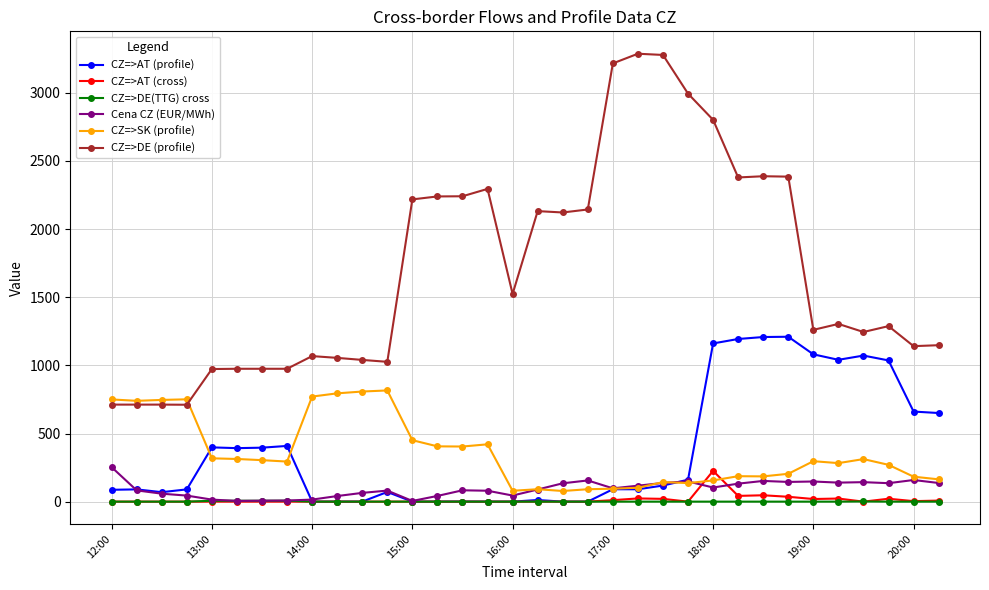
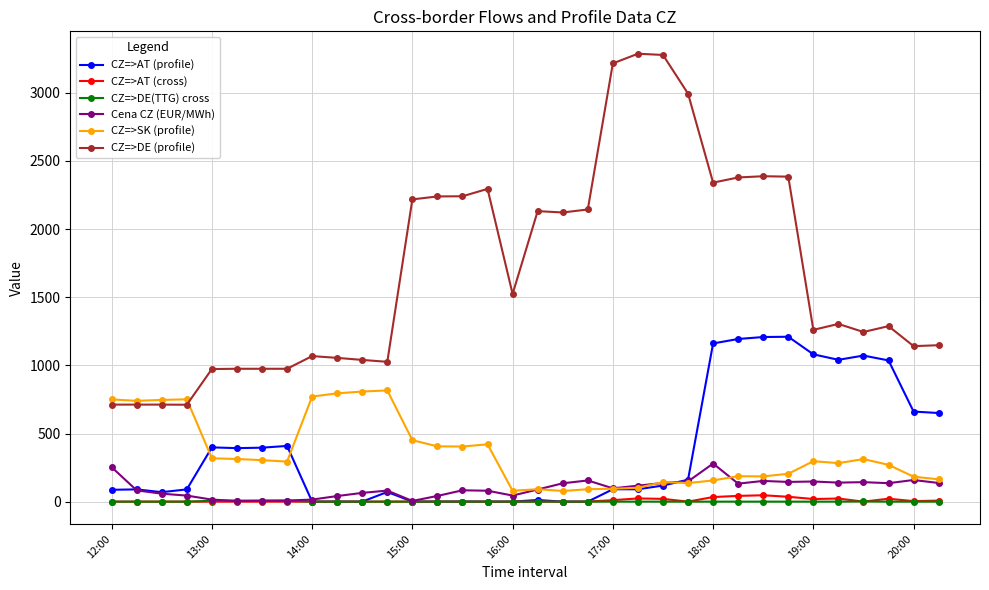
CZ=>AT (cross), 18:00: 230 -> 30
Cena CZ (EUR/MWh), 18:00: 100 -> 280
CZ=>DE (profile), 18:00: 2800 -> 2340
